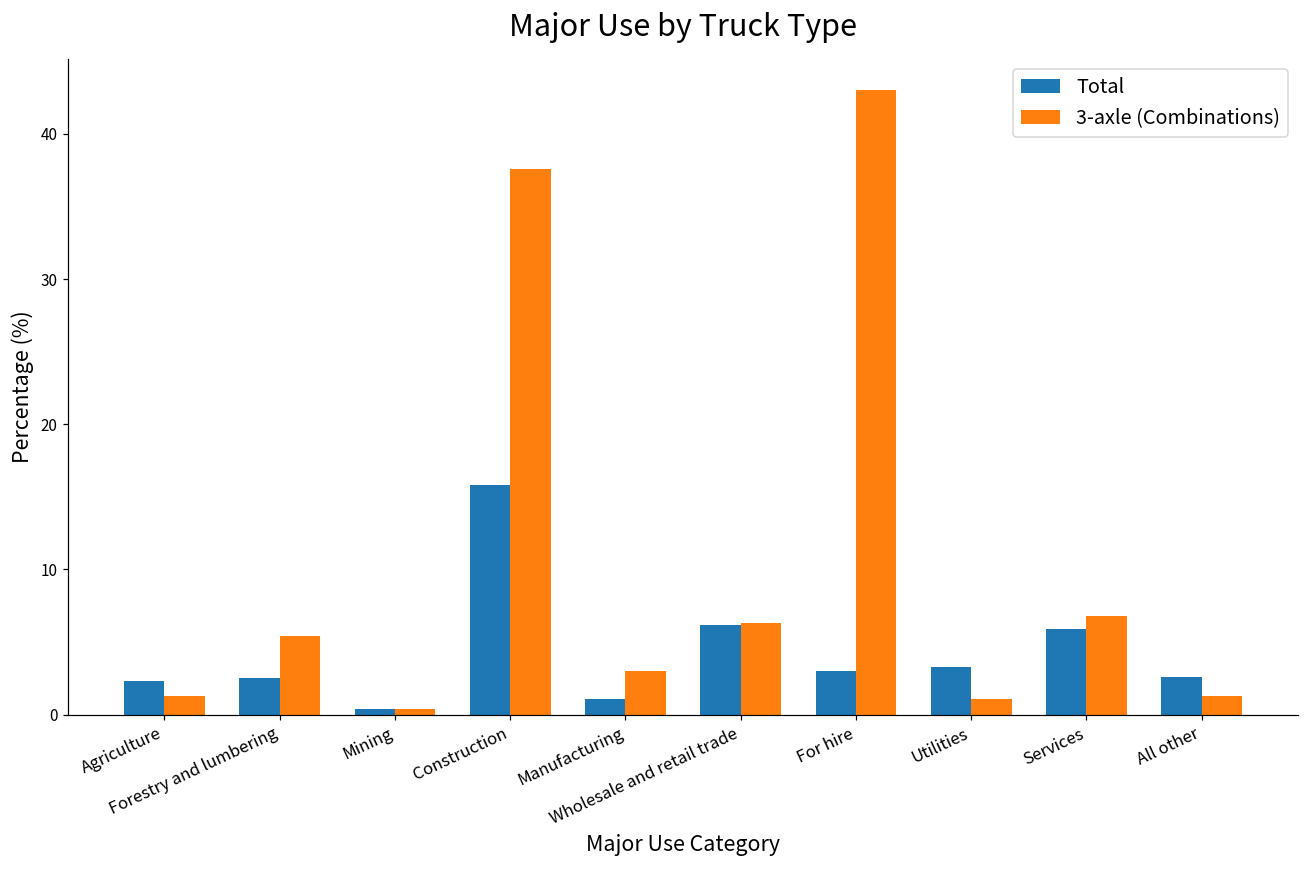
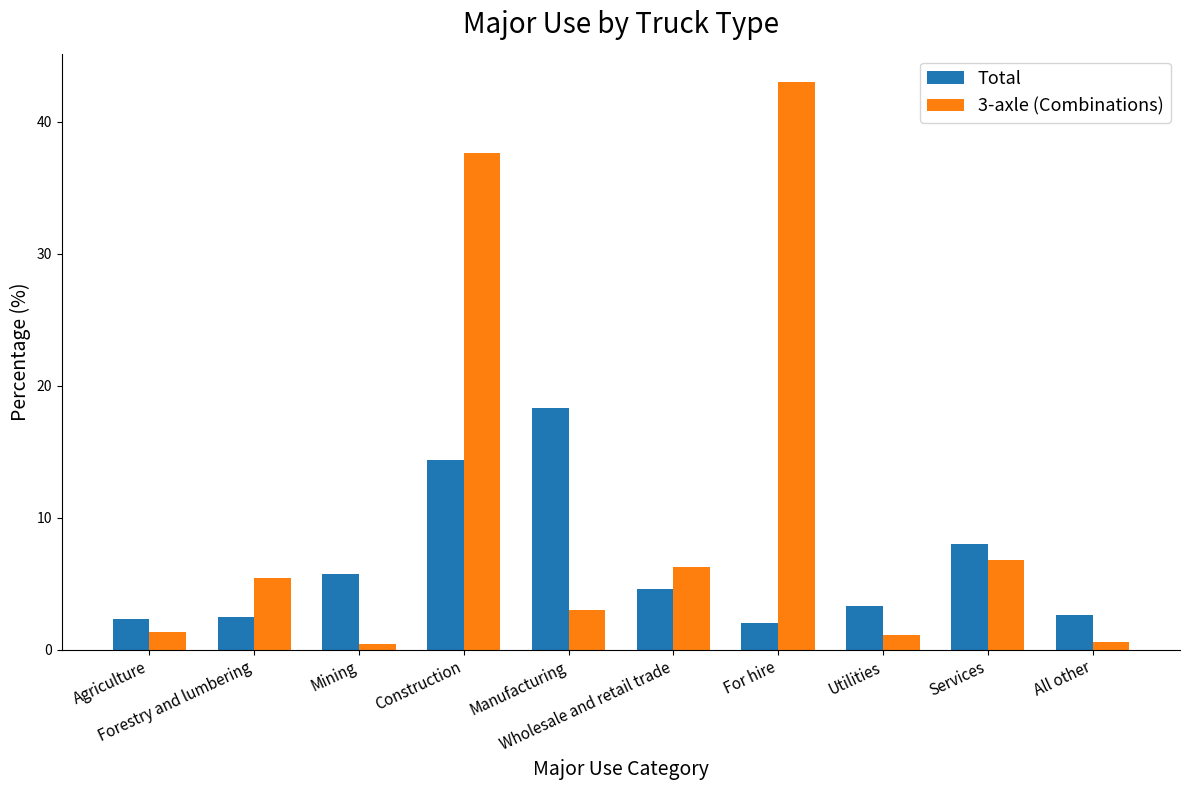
Total, Mining: 0.4 -> 5.7
Total, Construction: 15.8 -> 14.4
Total, Manufacturing: 1.1 -> 18.3
Total, Wholesale and retail trade: 6.2 -> 4.6
Total, For hire: 3 -> 2
Total, Services: 5.9 -> 8.0
3-axle (Combinations), All other: 1.3 -> 0.6
